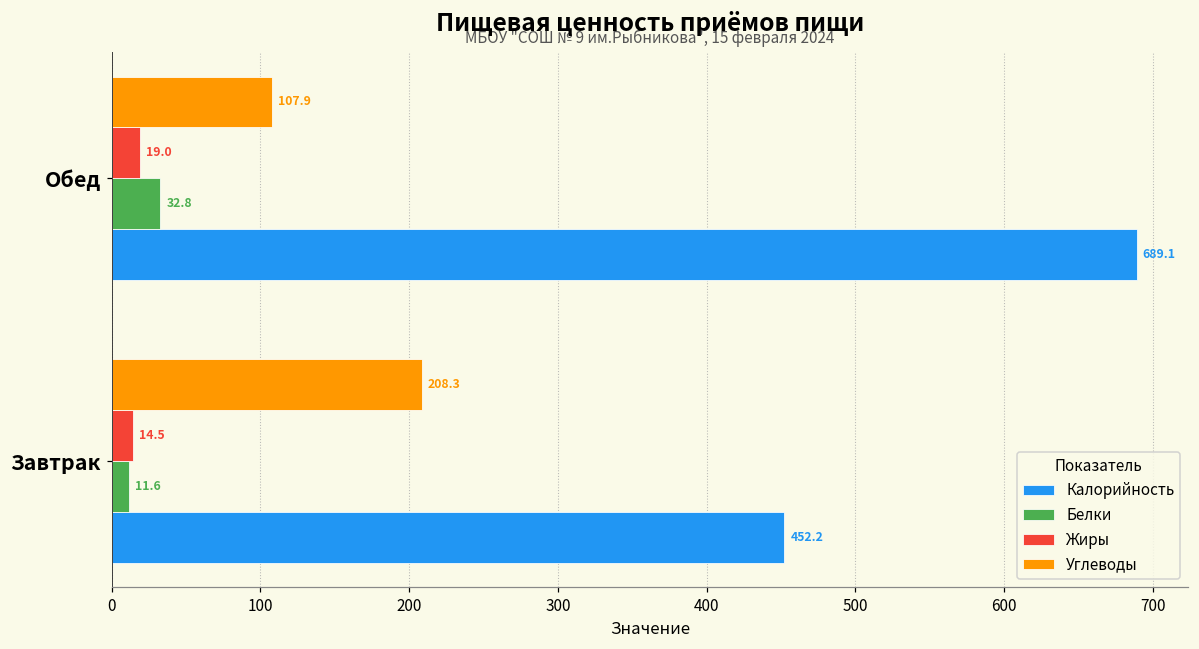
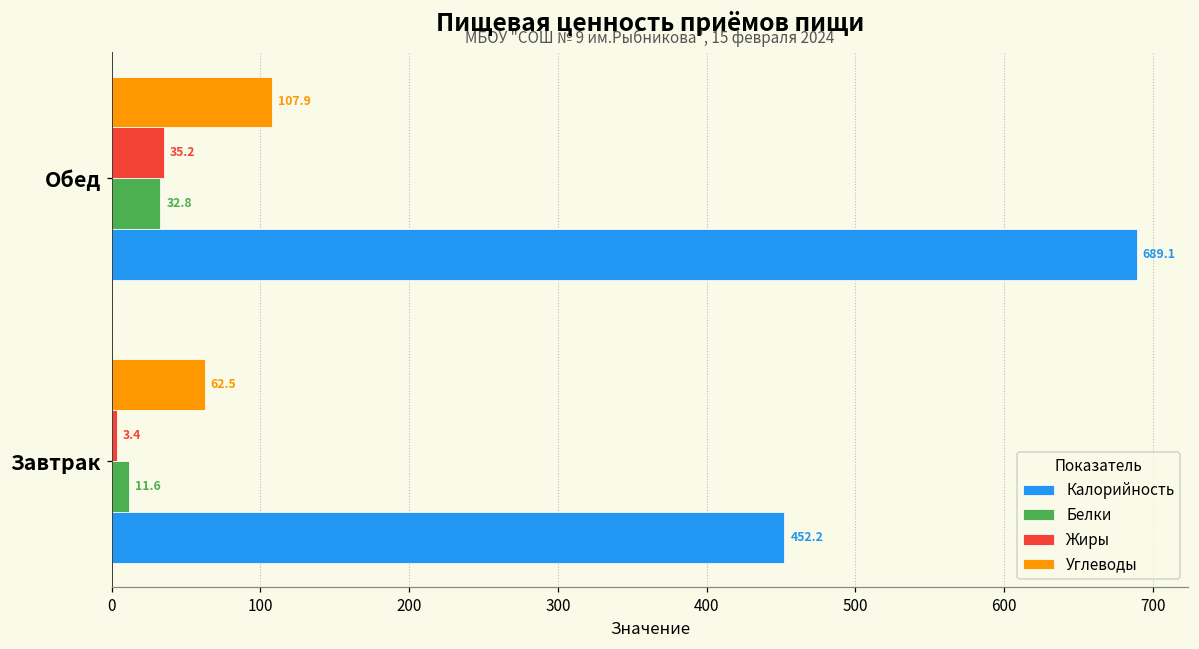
Жиры, Обед: 19.0 -> 35.2
Углеводы, Завтрак: 208.3 -> 62.5
Жиры, Завтрак: 14.5 -> 3.4
